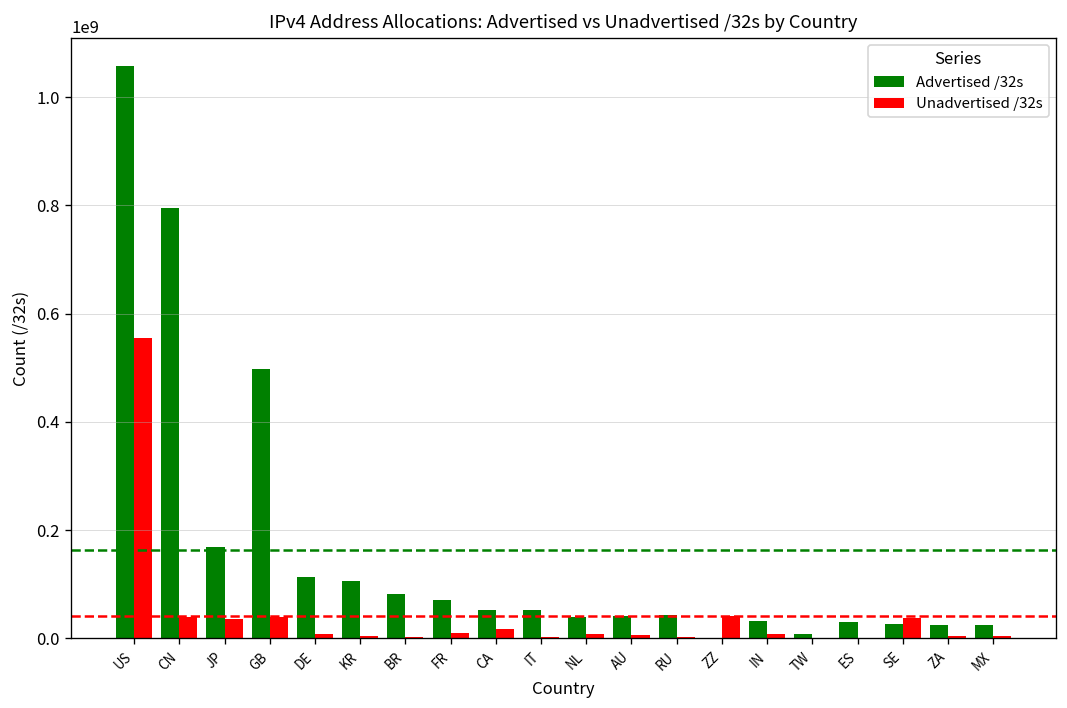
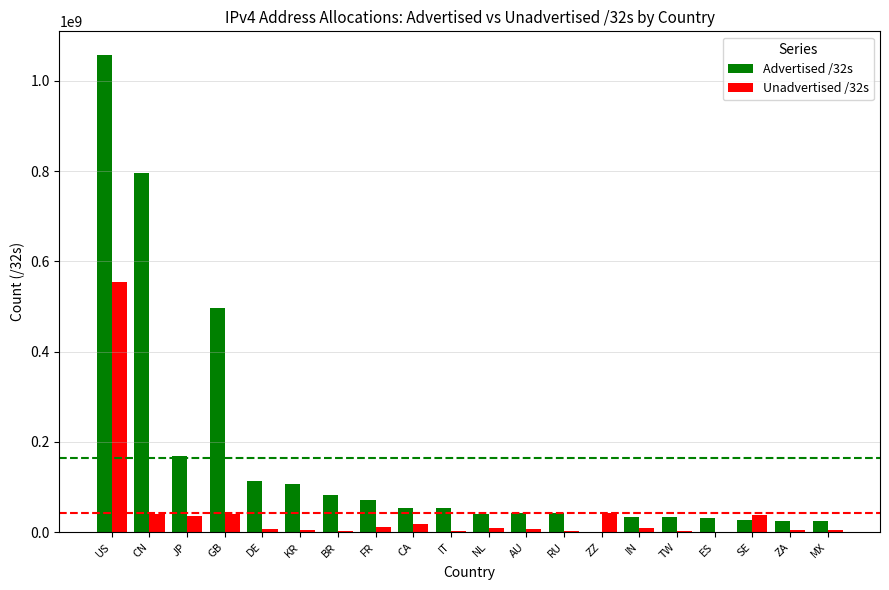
Advertised /32s, TW: 10000000 -> 30000000
